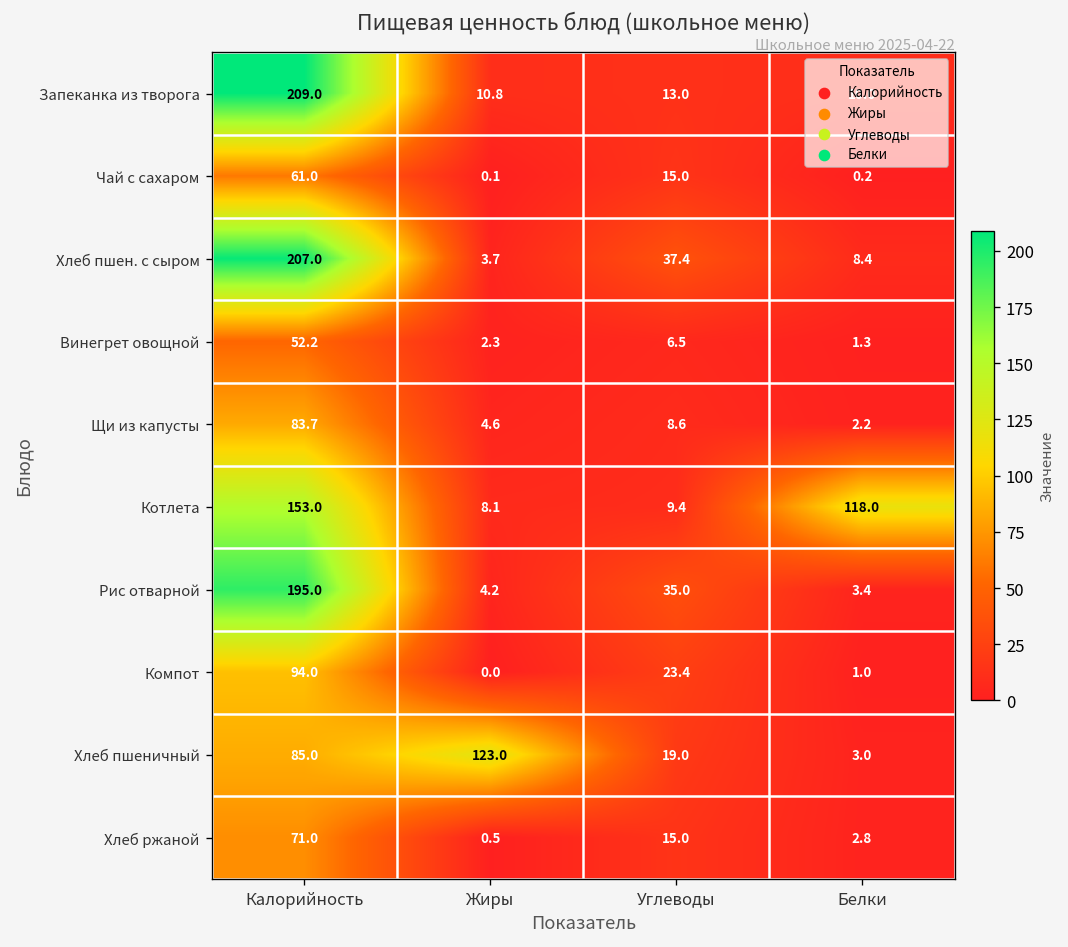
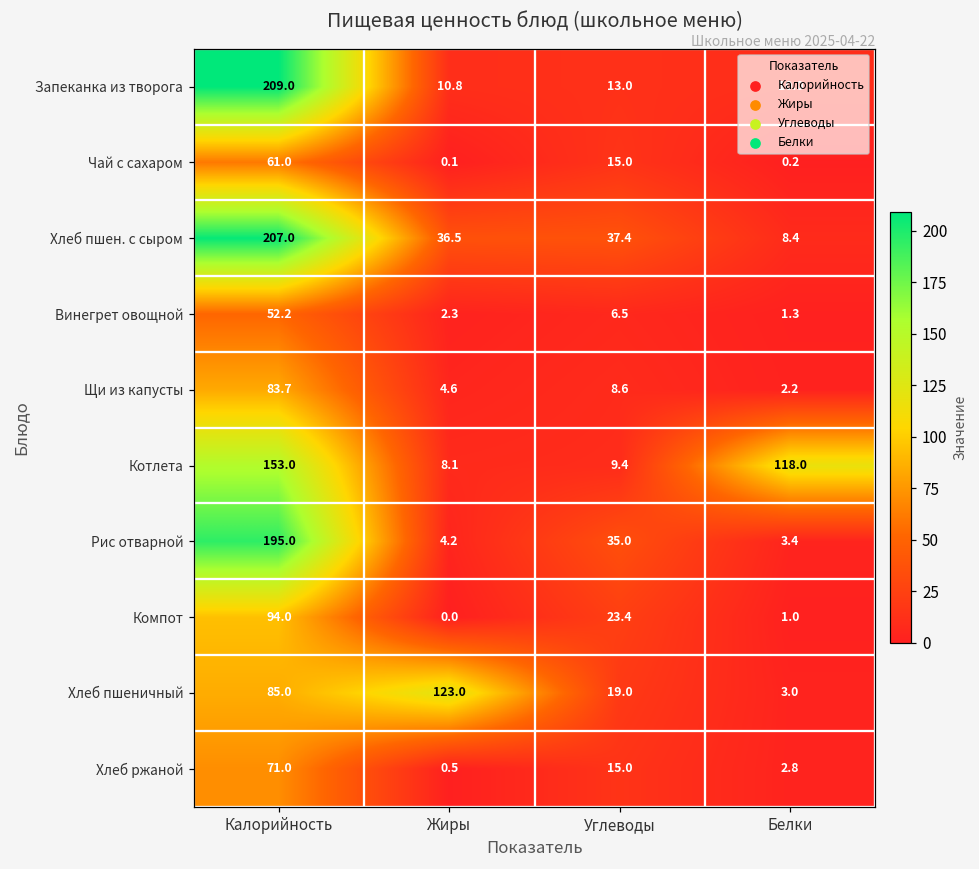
Хлеб пшен. с сыром, Жиры: 3.7 -> 36.5
